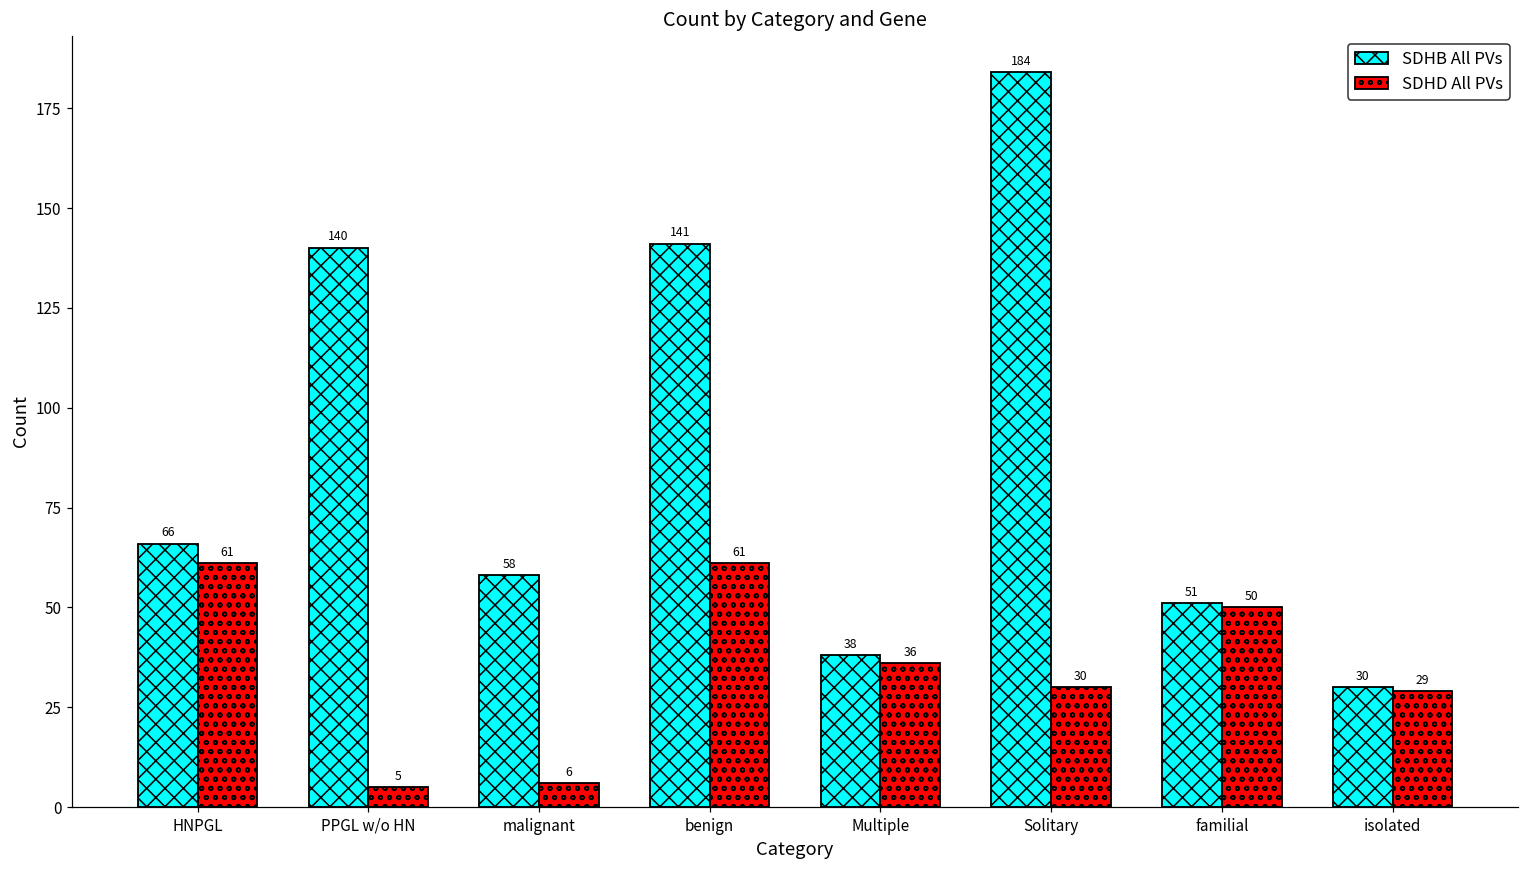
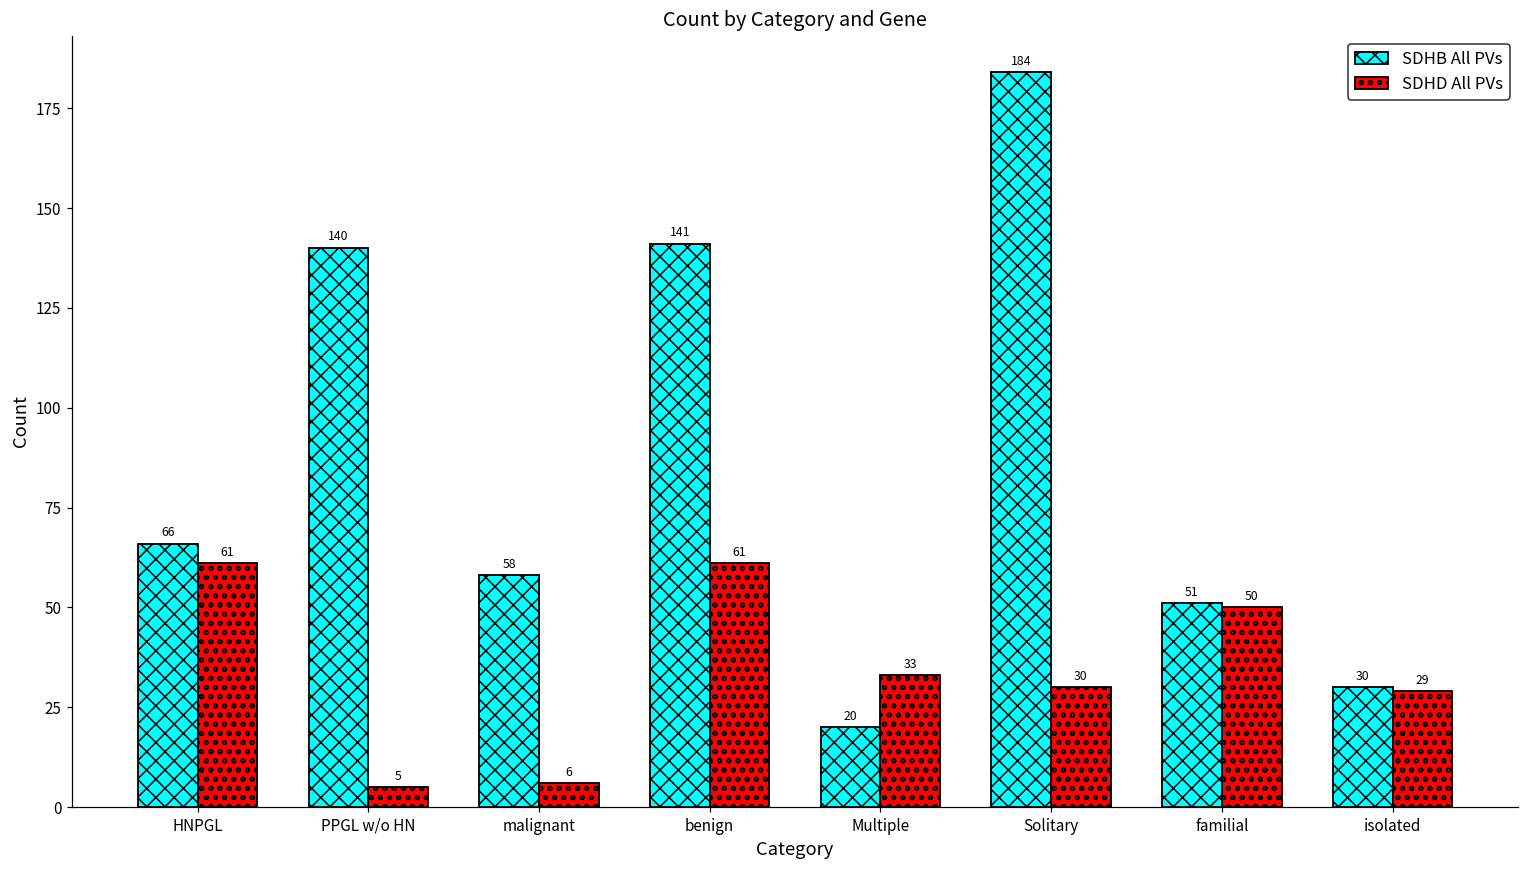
SDHB All PVs, Multiple: 38 -> 20
SDHD All PVs, Multiple: 36 -> 33
